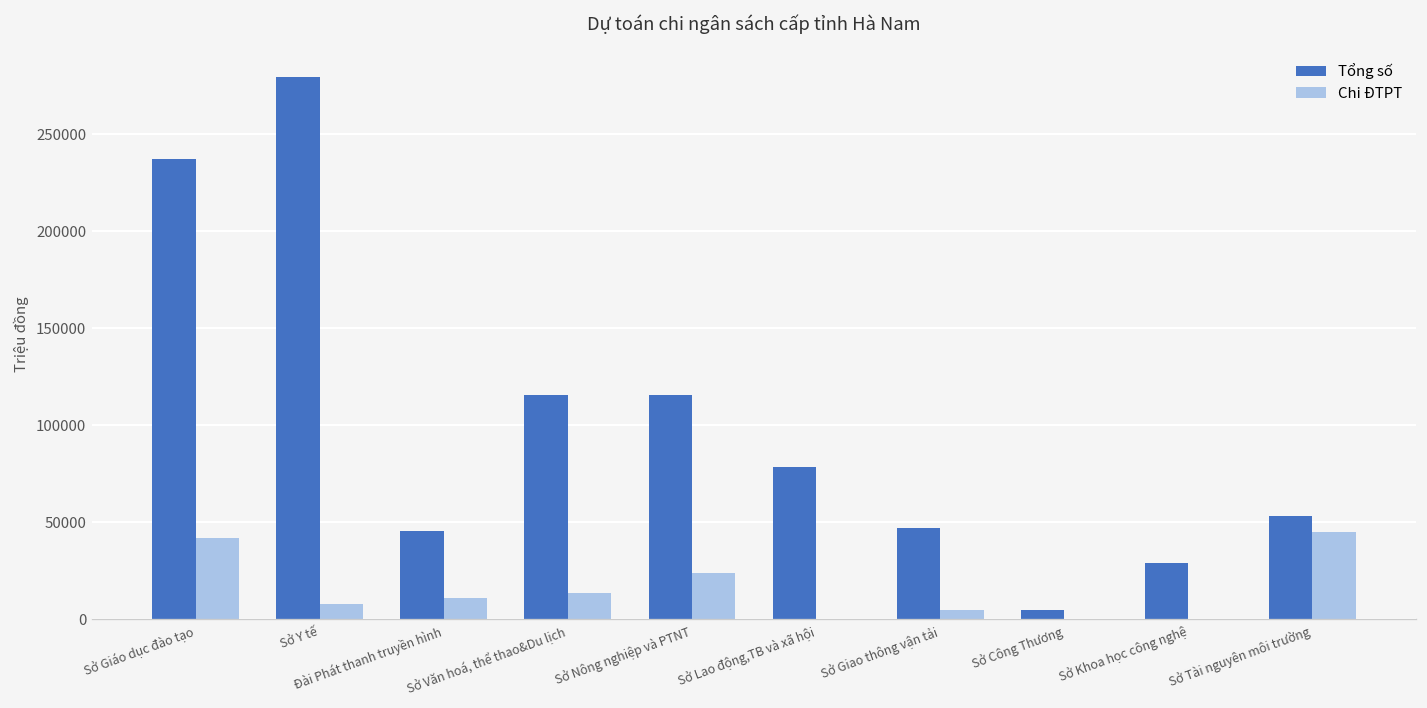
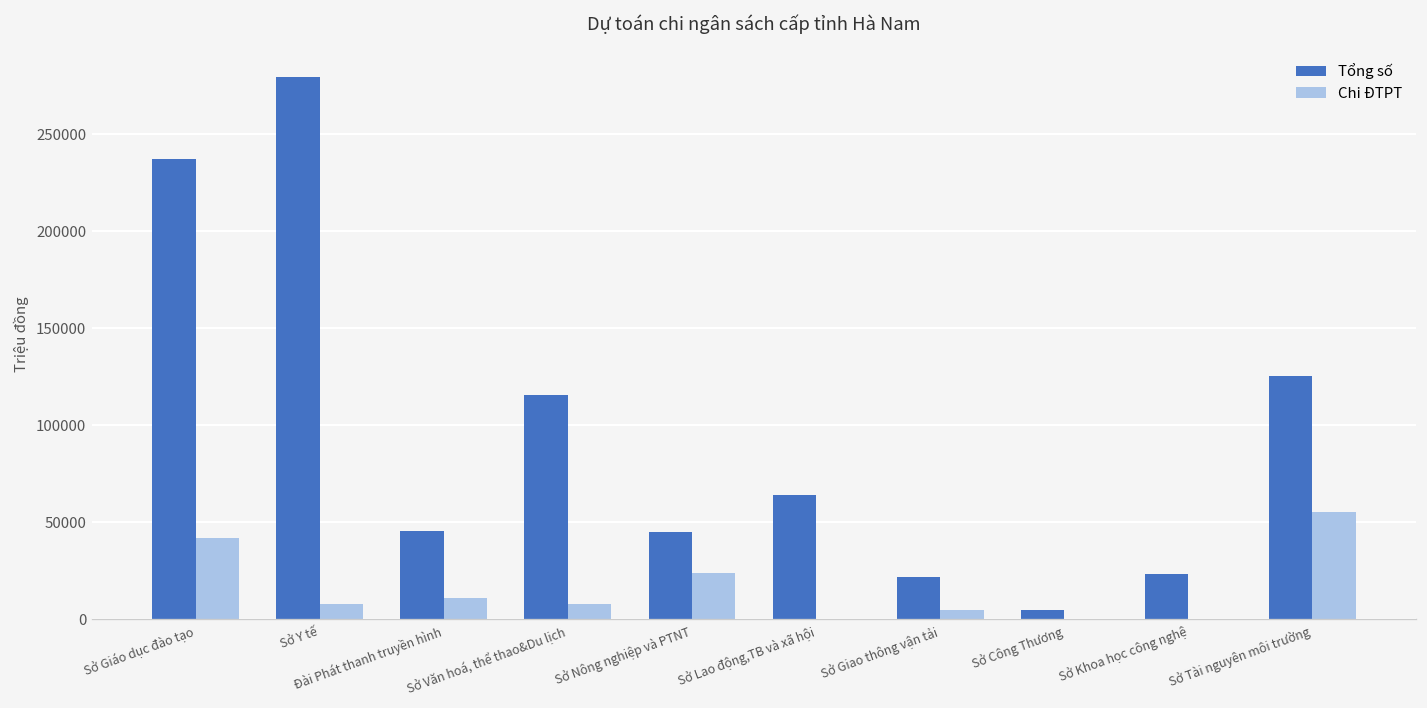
Chi ĐTPT, Sở Văn hoá, thể thao&Du lịch: 14000 -> 8000
Tổng số, Sở Nông nghiệp và PTNT: 116000 -> 45000
Tổng số, Sở Lao động,TB và xã hội: 79000 -> 64000
Tổng số, Sở Giao thông vận tải: 47000 -> 22000
Tổng số, Sở Khoa học công nghệ: 29000 -> 23000
Tổng số, Sở Tài nguyên môi trường: 53000 -> 125000
Chi ĐTPT, Sở Tài nguyên môi trường: 45000 -> 55000
